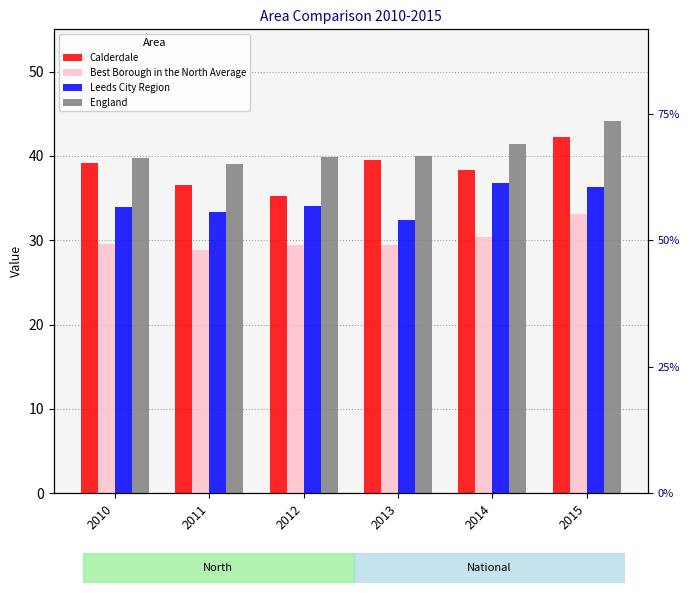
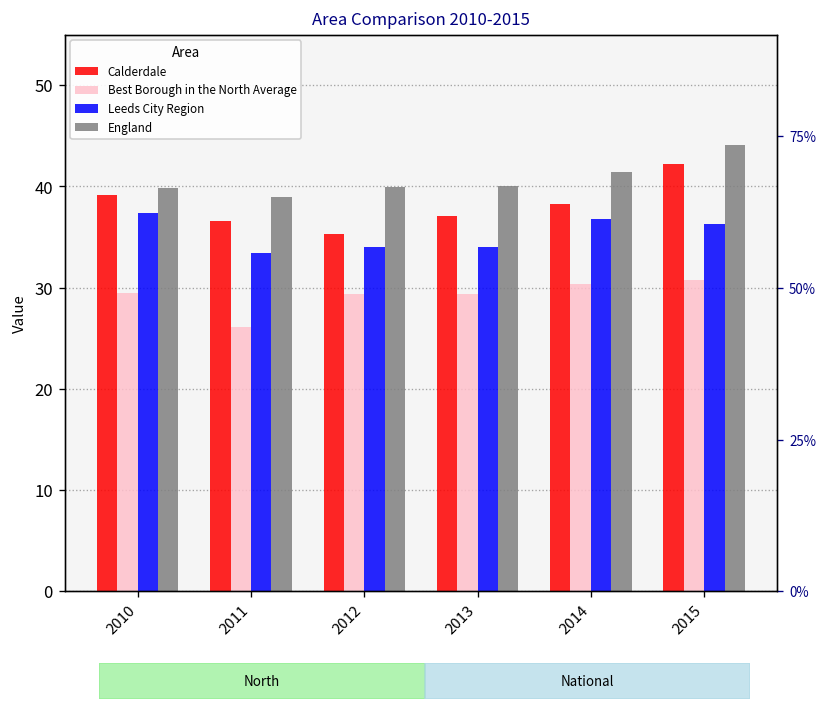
Leeds City Region, 2010: 34 -> 37
Best Borough in the North Average, 2011: 29 -> 26
Calderdale, 2013: 40 -> 37
Leeds City Region, 2013: 32 -> 34
Best Borough in the North Average, 2015: 33 -> 31
